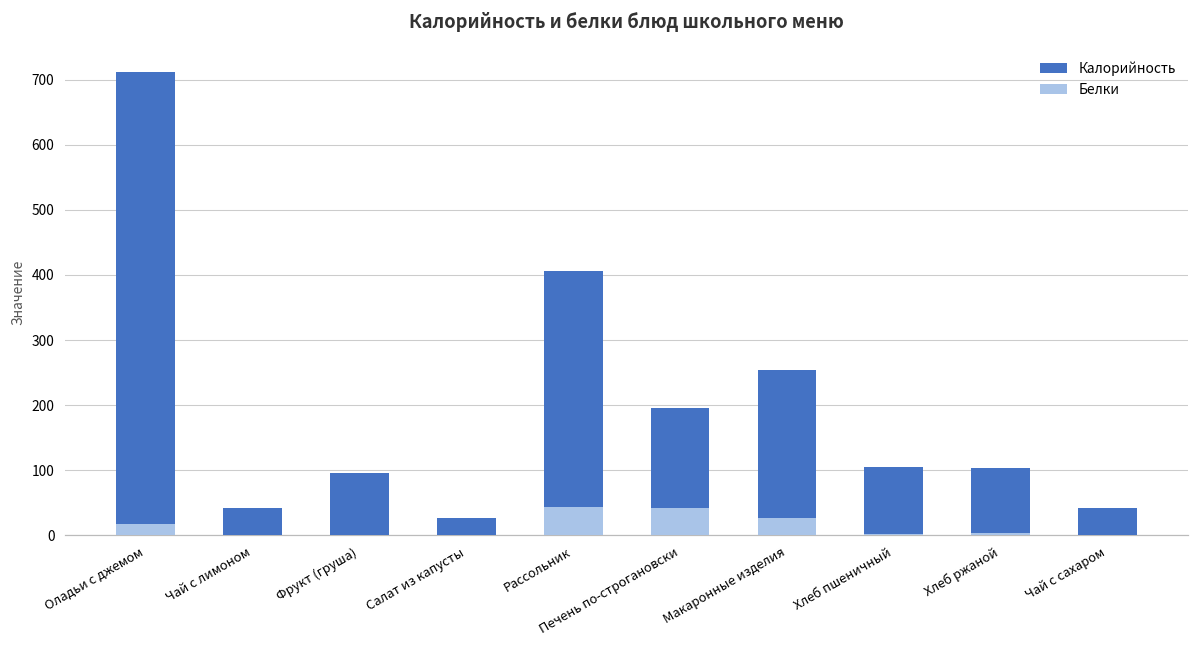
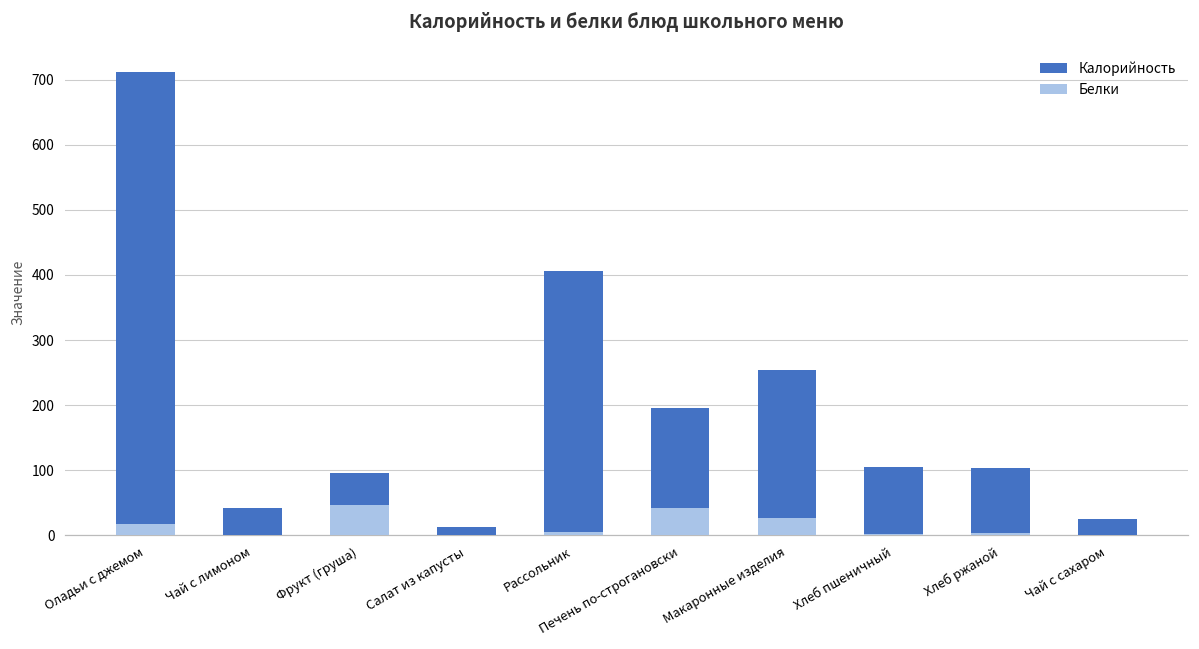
Белки, Фрукт (груша): 0 -> 50
Калорийность, Салат из капусты: 30 -> 10
Белки, Рассольник: 40 -> 0
Калорийность, Чай с сахаром: 40 -> 20
